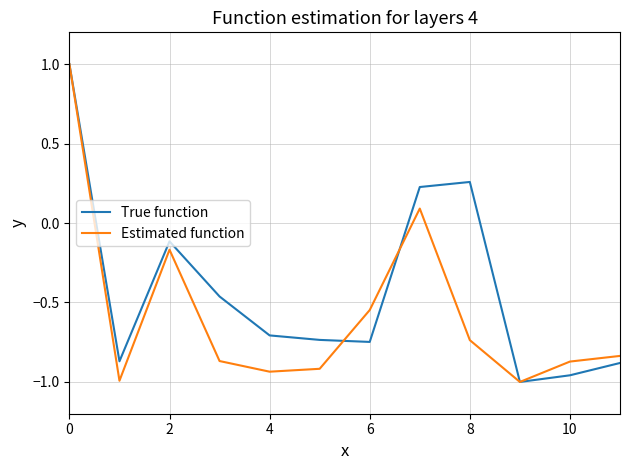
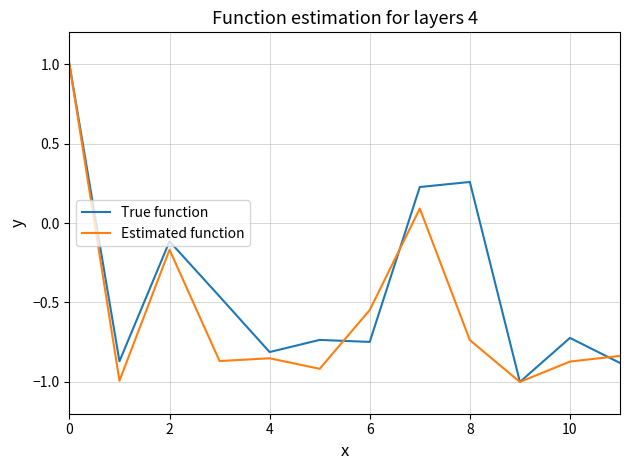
True function, 4: -0.71 -> -0.81
Estimated function, 4: -0.94 -> -0.85
True function, 10: -0.96 -> -0.72
